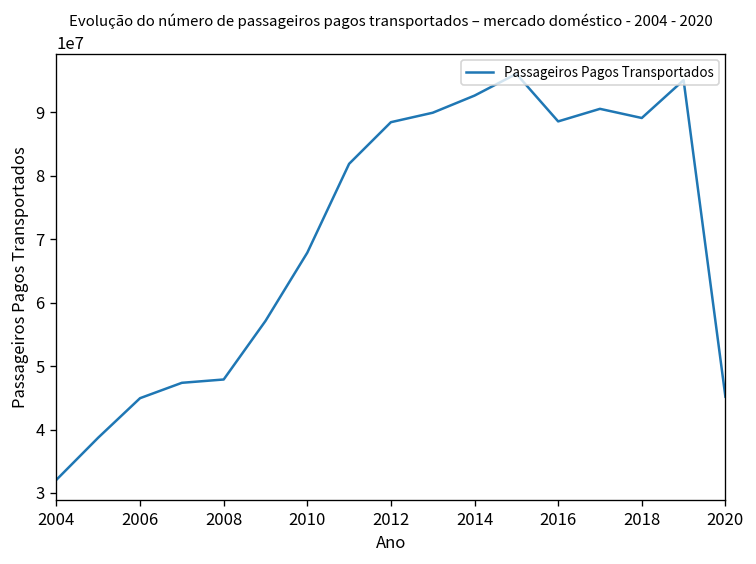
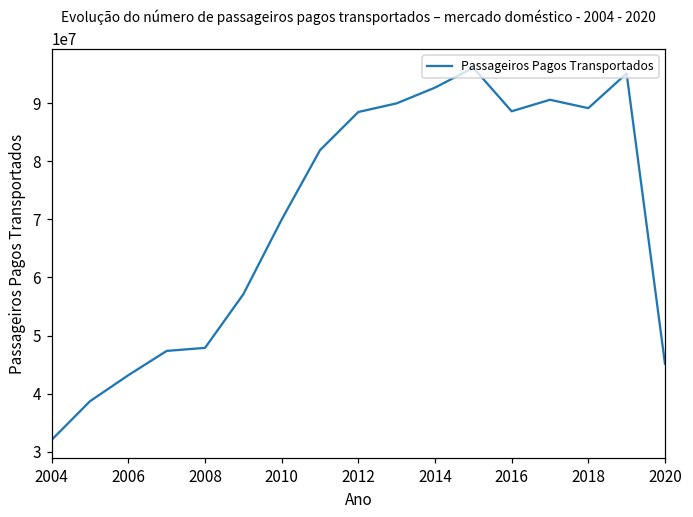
2006: 45000000 -> 43000000
2010: 68000000 -> 70000000
